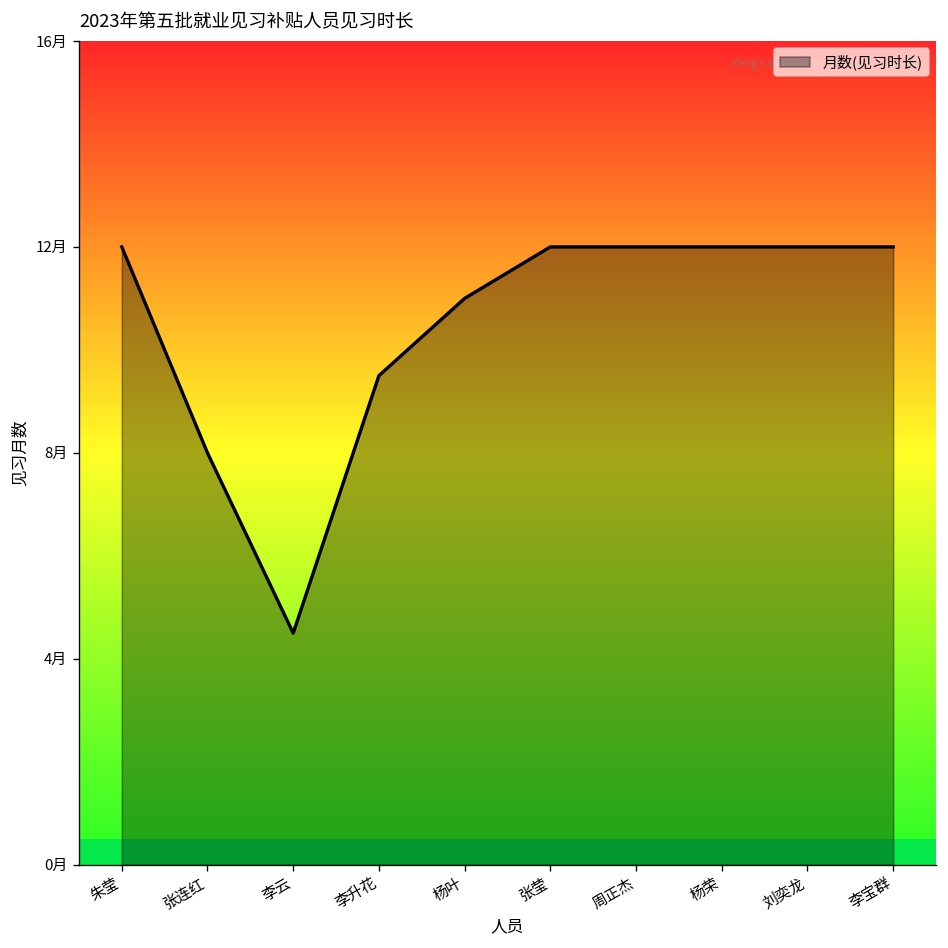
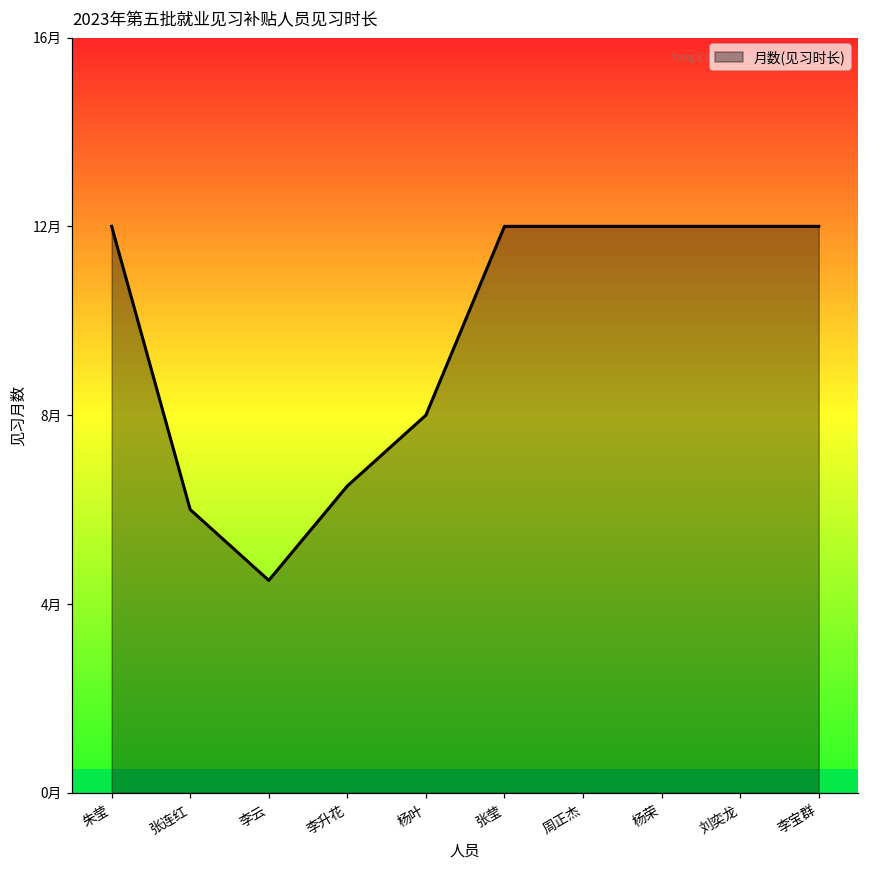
张连红: 8月 -> 6月
李升花: 9.5月 -> 6.5月
杨叶: 11月 -> 8月
